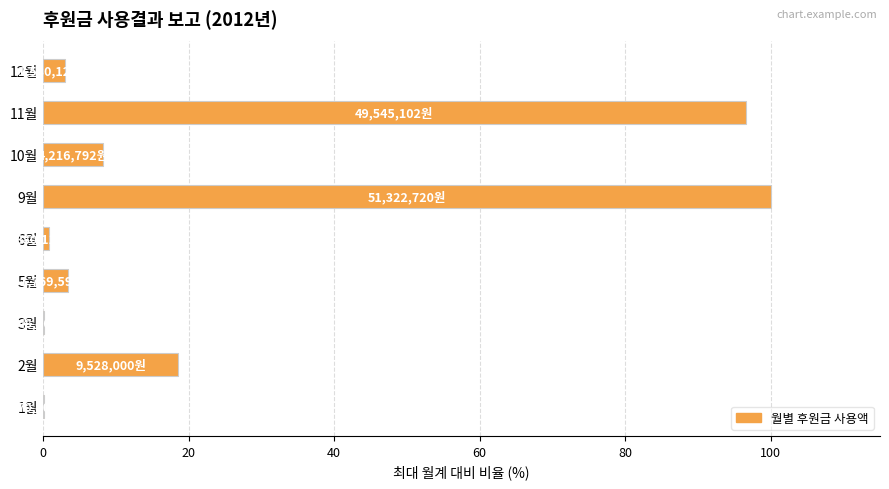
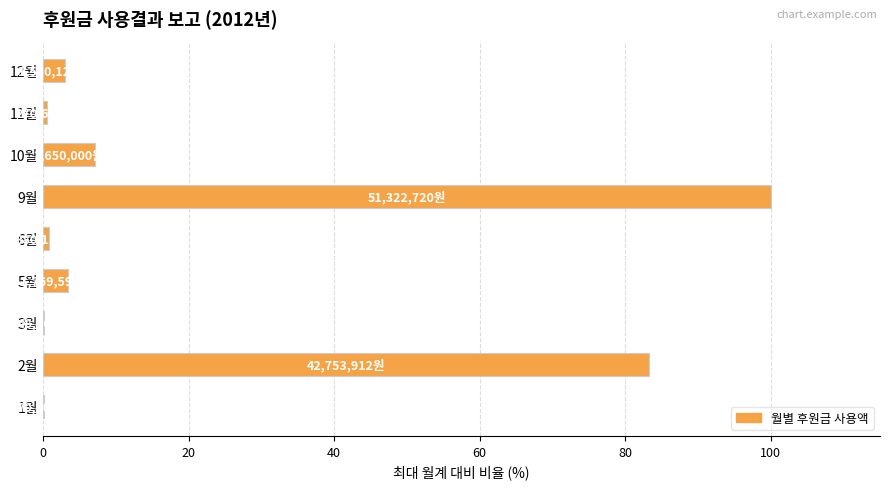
11월: 97 -> 1
10월: 4,216,792원 -> 3,650,000원
2월: 9,528,000원 -> 42,753,912원
